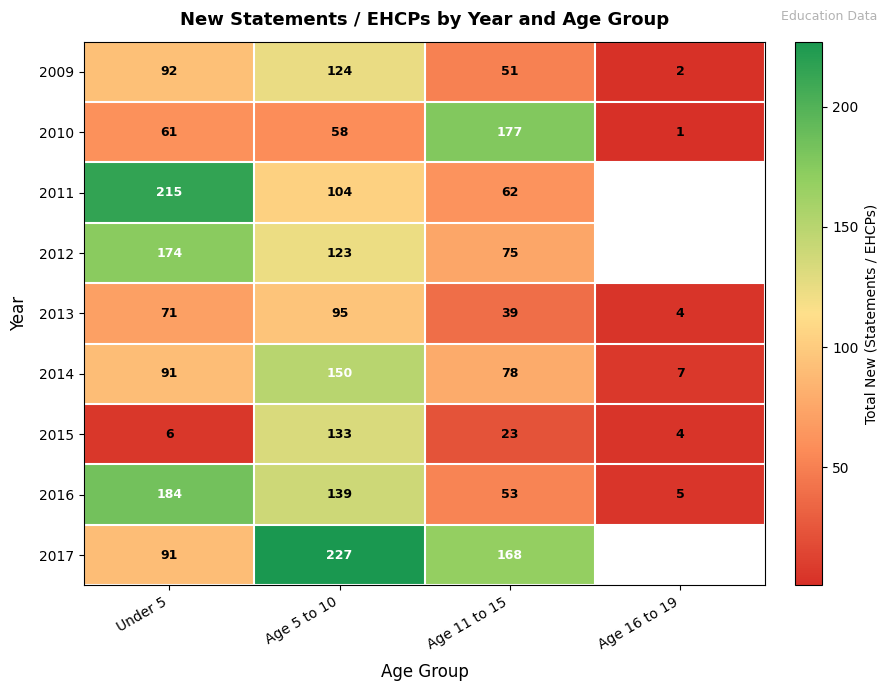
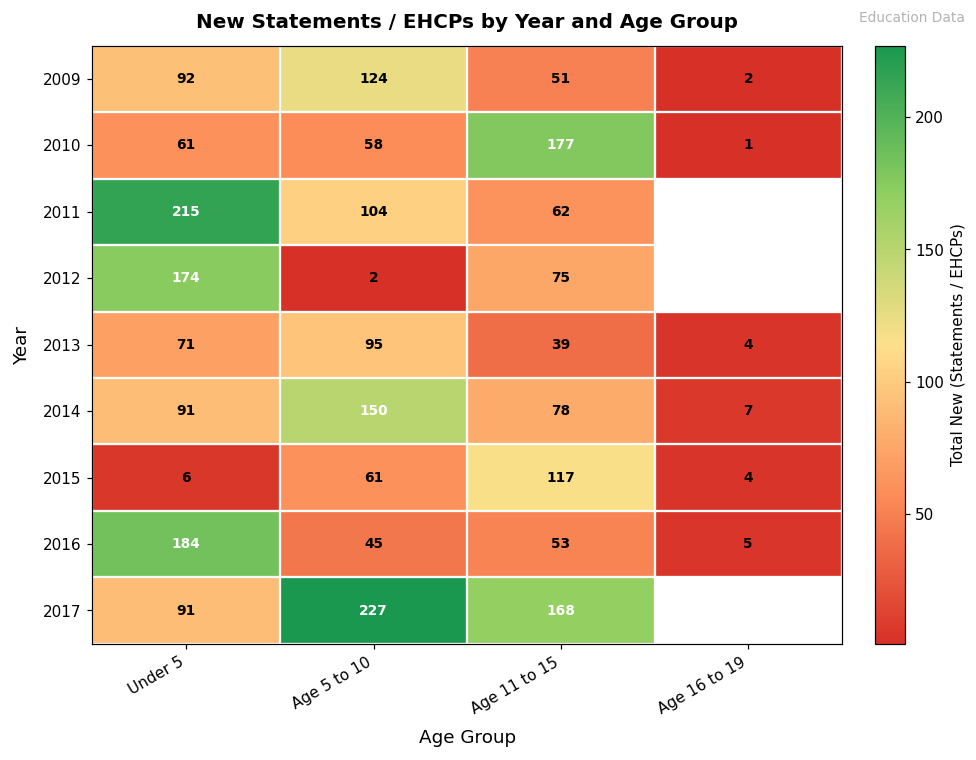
2012, Age 5 to 10: 123 -> 2
2015, Age 5 to 10: 133 -> 61
2015, Age 11 to 15: 23 -> 117
2016, Age 5 to 10: 139 -> 45
